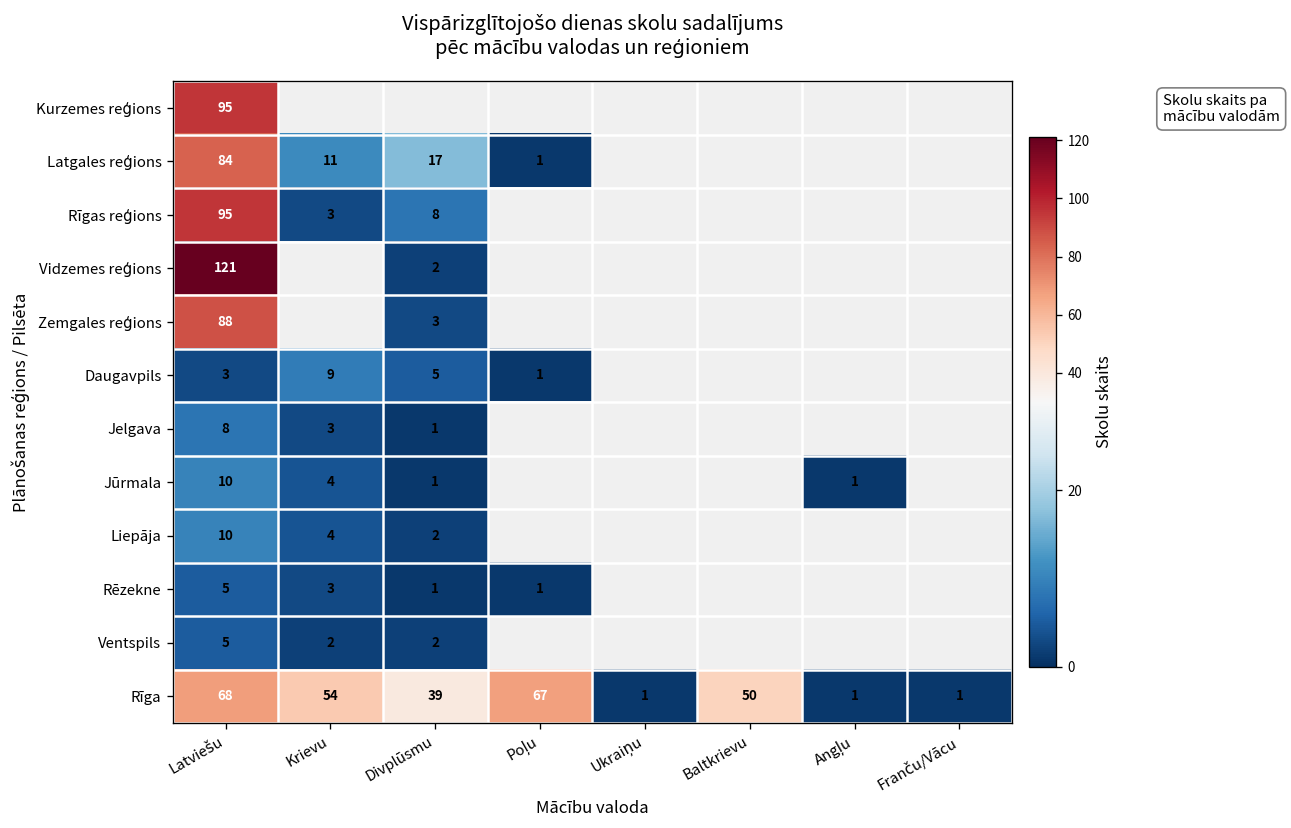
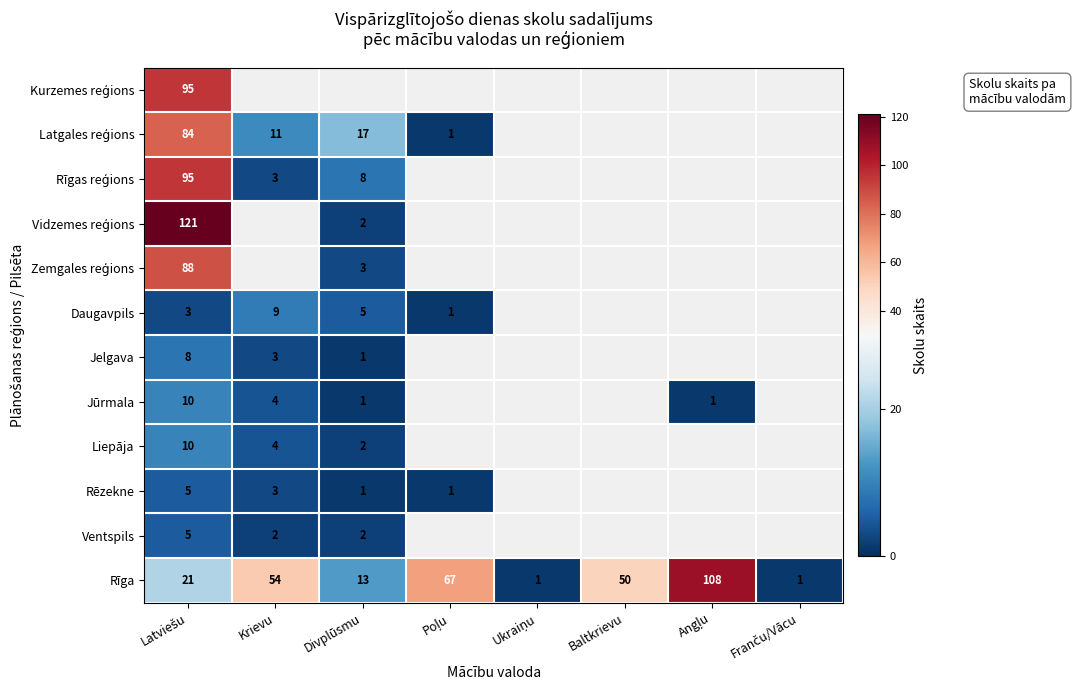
Rīga, Latviešu: 68 -> 21
Rīga, Divplūsmu: 39 -> 13
Rīga, Angļu: 1 -> 108
